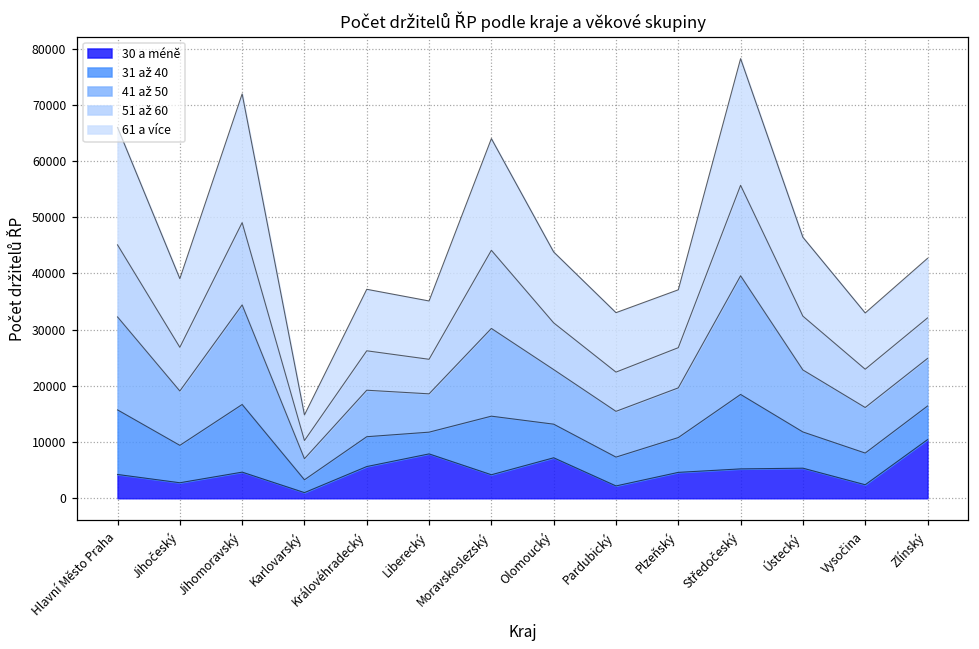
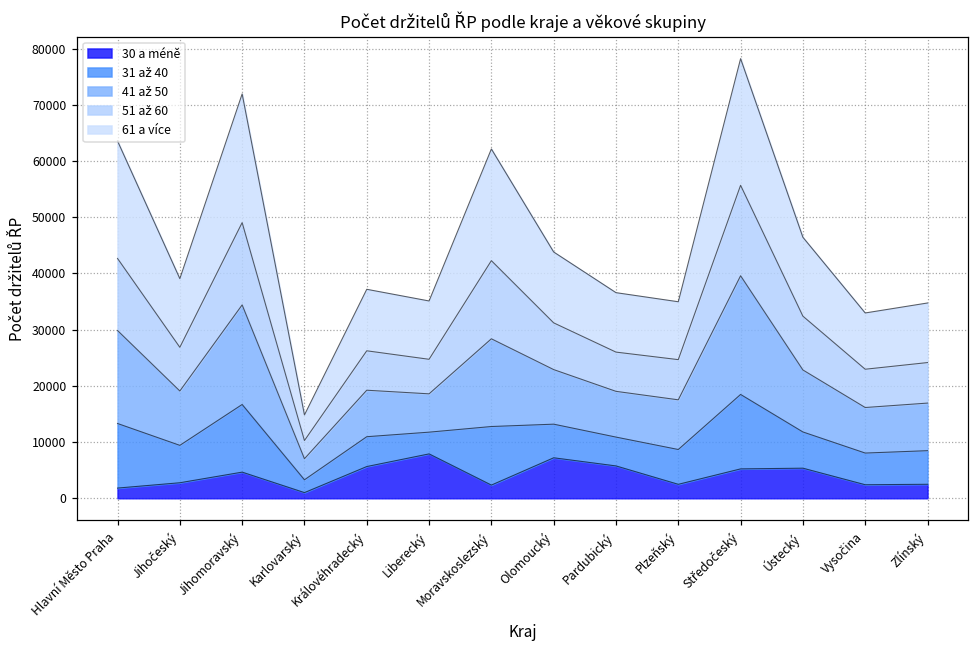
30 a méně, Hlavní Město Praha: 4000 -> 2000
30 a méně, Moravskoslezský: 4000 -> 2000
30 a méně, Pardubický: 2000 -> 6000
30 a méně, Plzeňský: 5000 -> 2000
30 a méně, Zlínský: 10000 -> 2000
